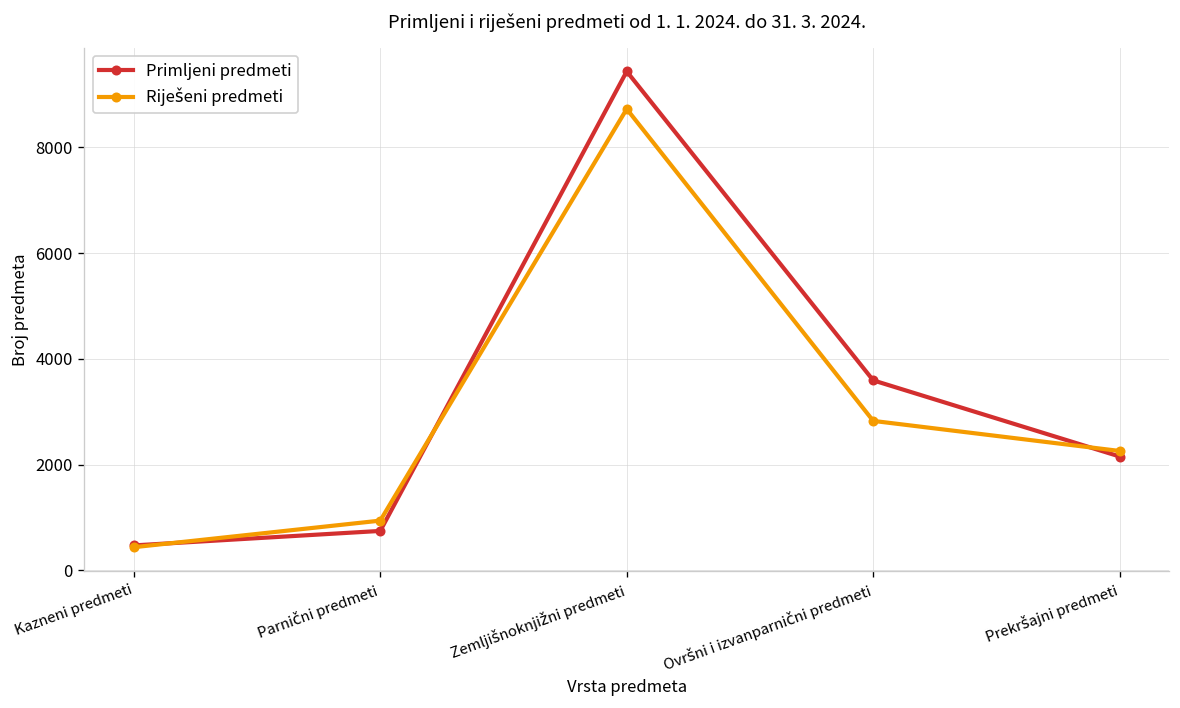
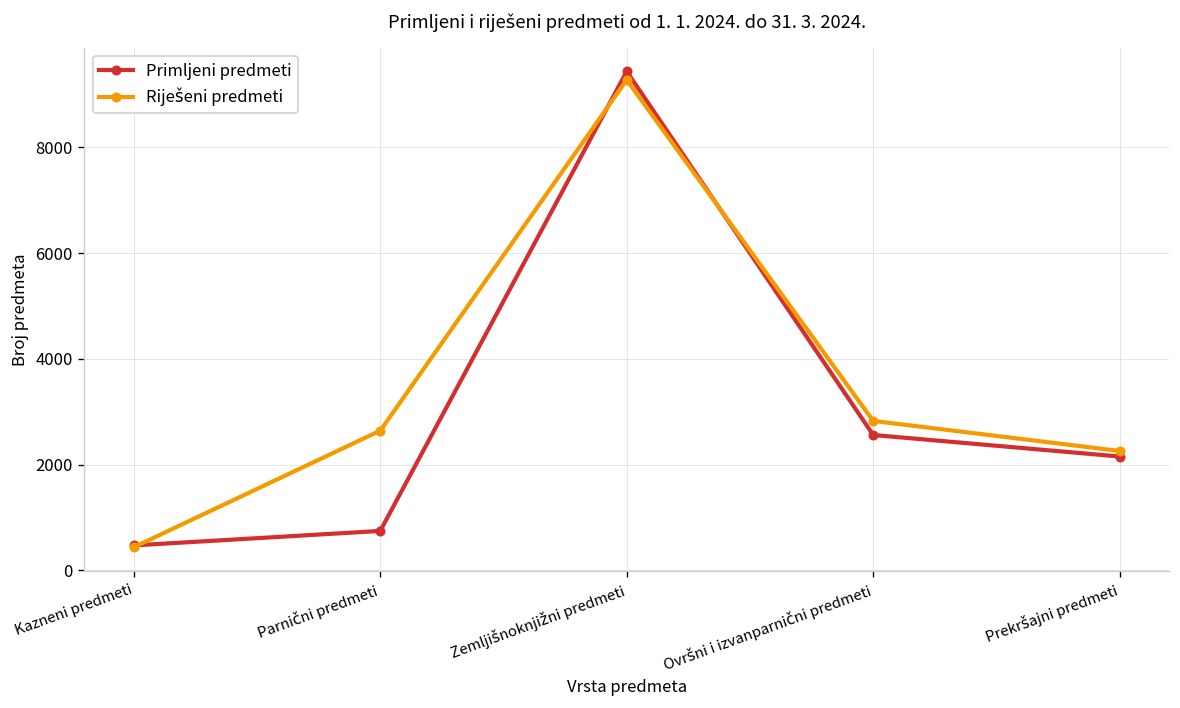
Riješeni predmeti, Parnični predmeti: 900 -> 2600
Riješeni predmeti, Zemljišnoknjižni predmeti: 8700 -> 9300
Primljeni predmeti, Ovršni i izvanparnični predmeti: 3600 -> 2600
